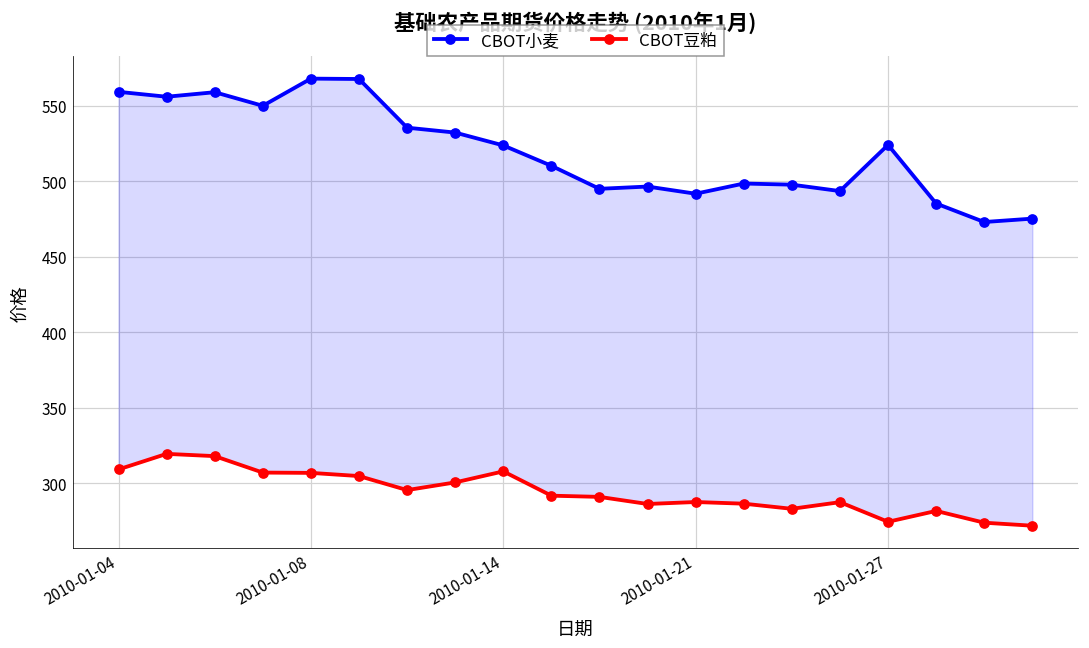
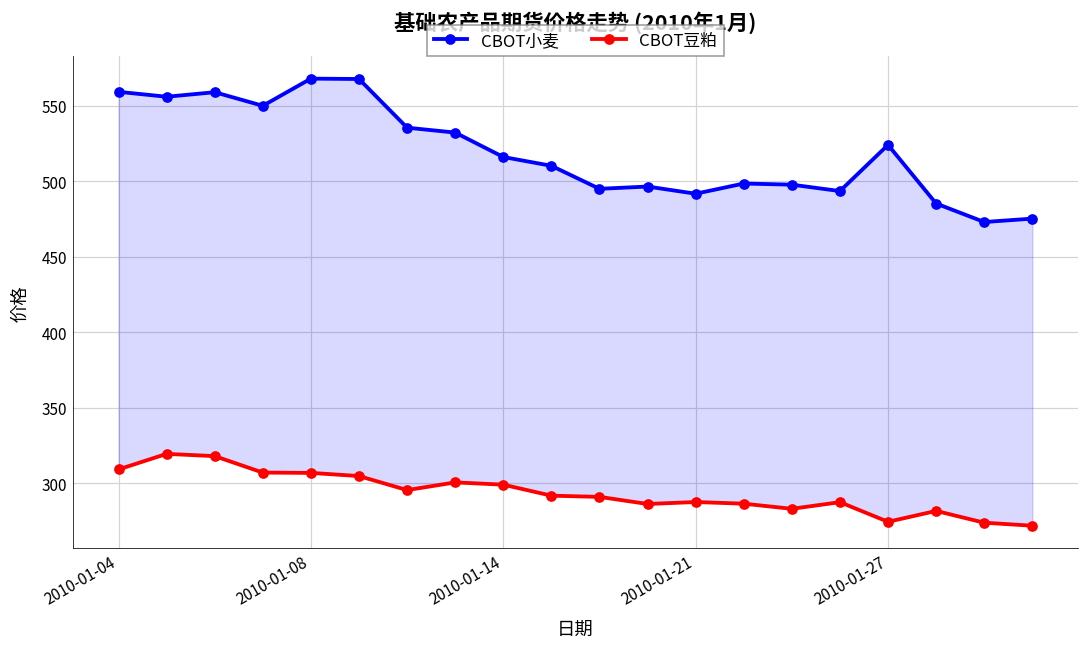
CBOT小麦, 2010-01-14: 524 -> 516
CBOT豆粕, 2010-01-14: 308 -> 299
